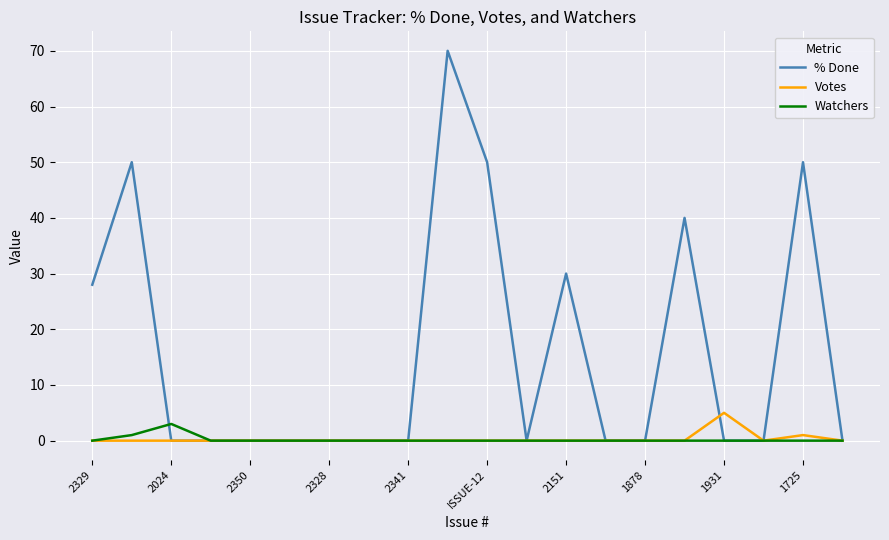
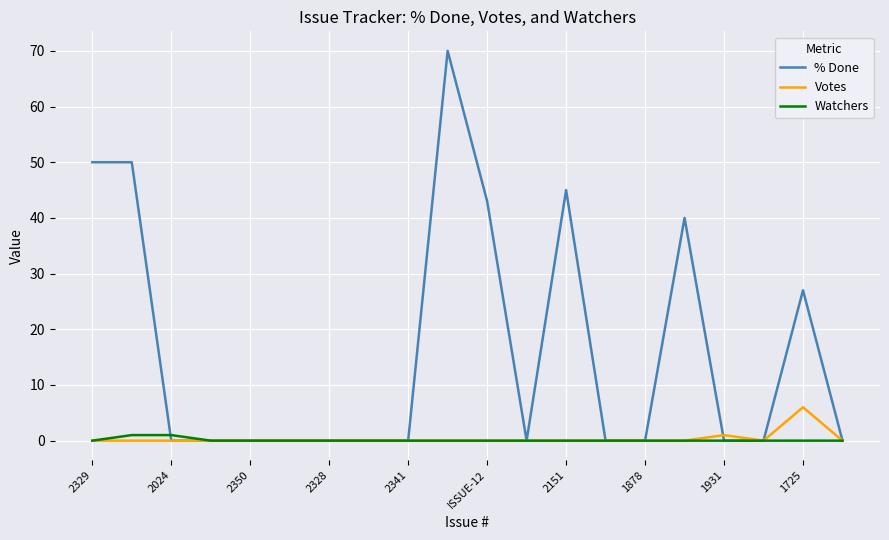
% Done, 2329: 28 -> 50
Watchers, 2024: 3 -> 1
% Done, ISSUE-12: 50 -> 43
% Done, 2151: 30 -> 45
Votes, 1931: 5 -> 1
% Done, 1725: 50 -> 27
Votes, 1725: 1 -> 6
